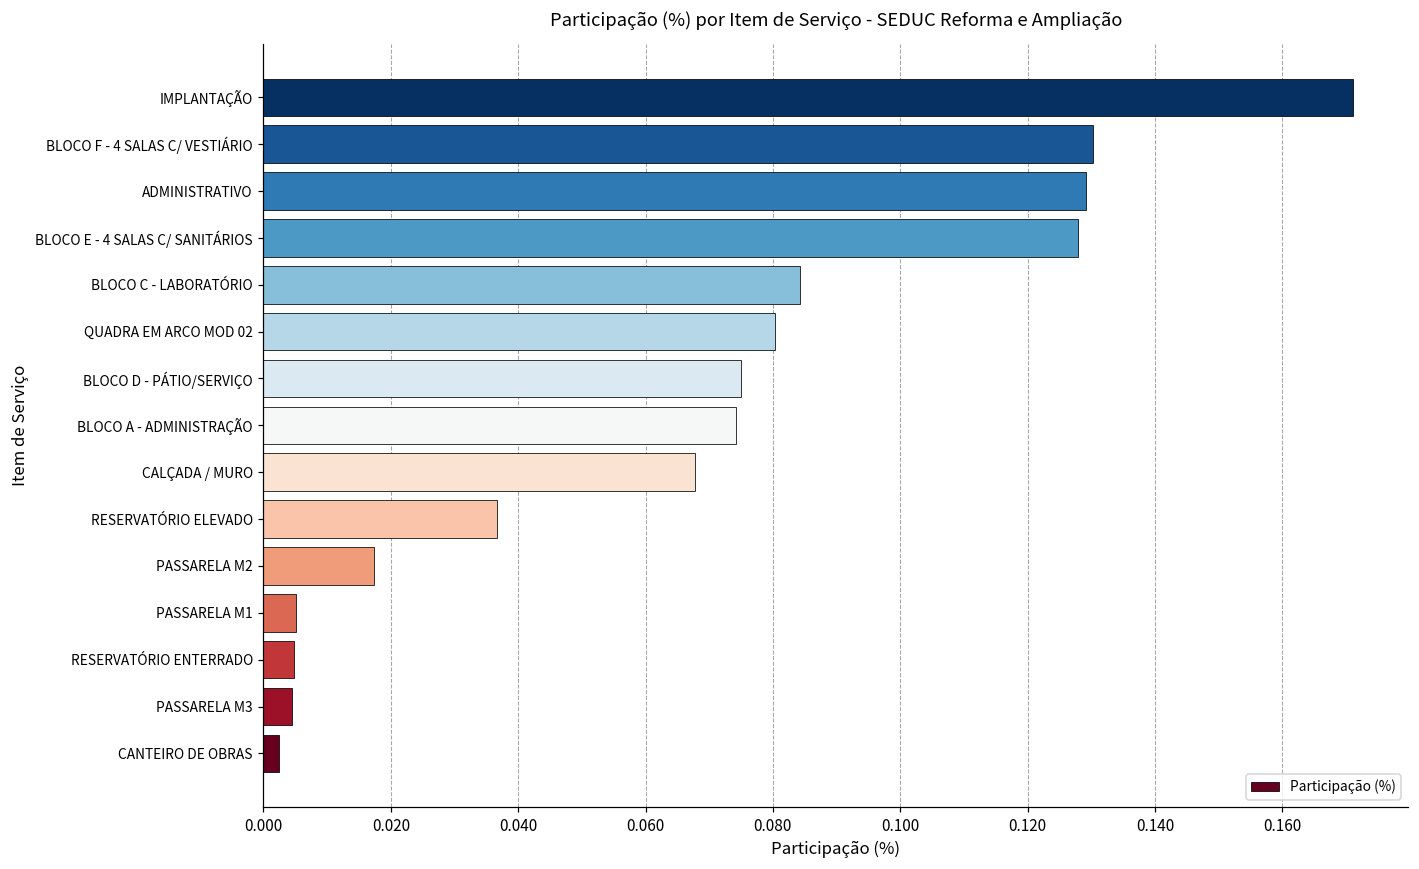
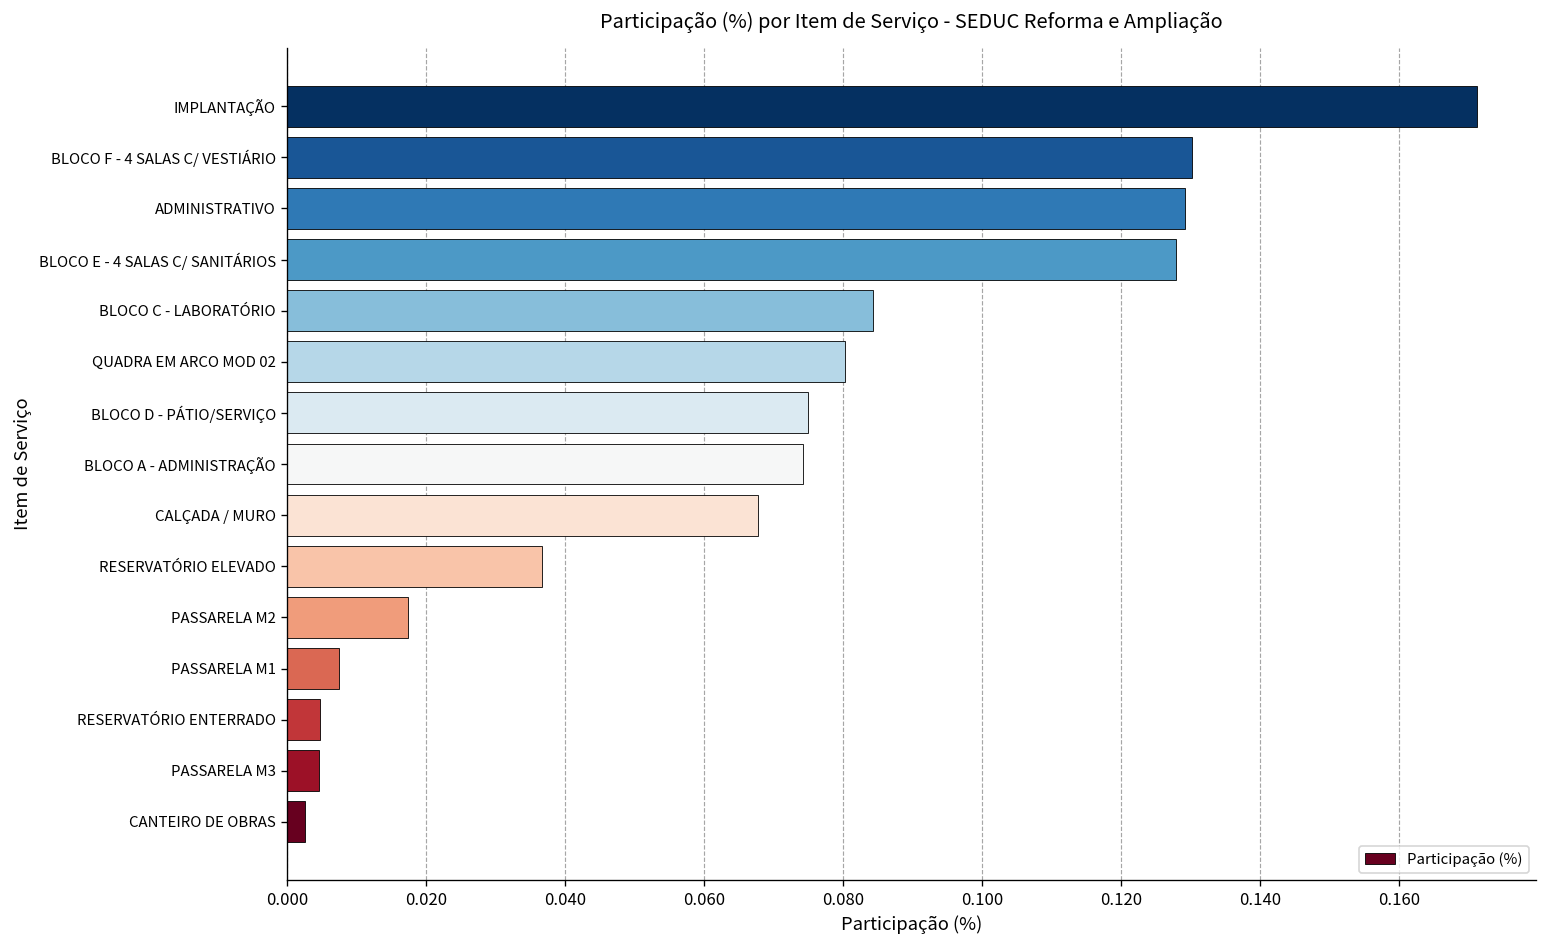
PASSARELA M1: 0.005 -> 0.007
